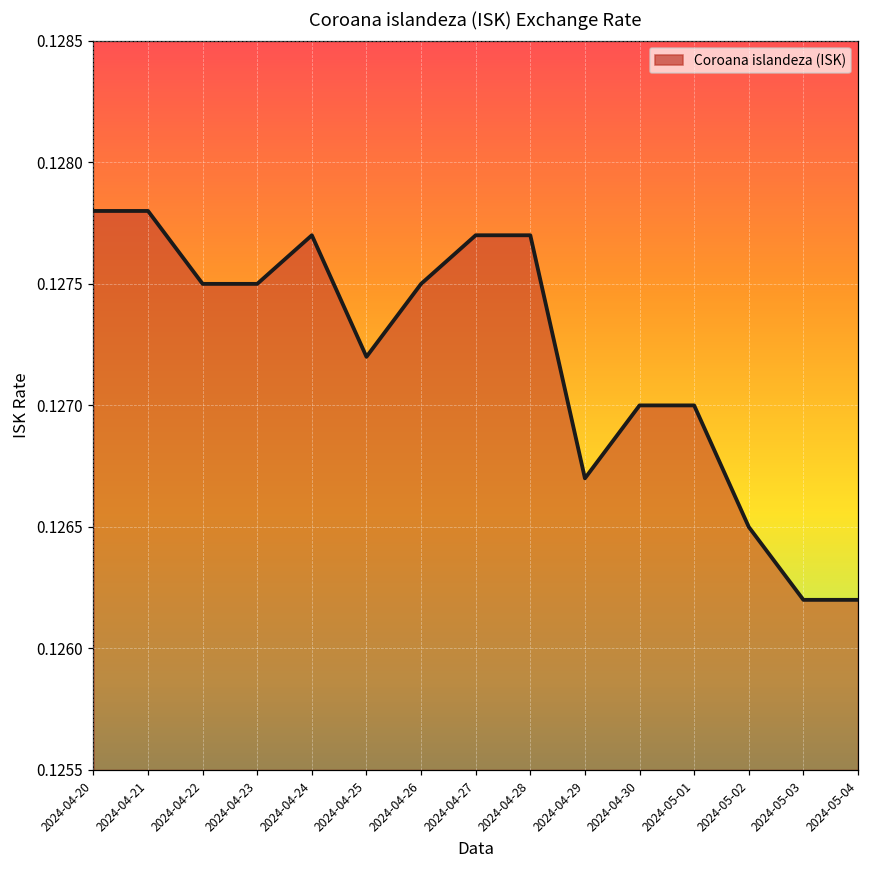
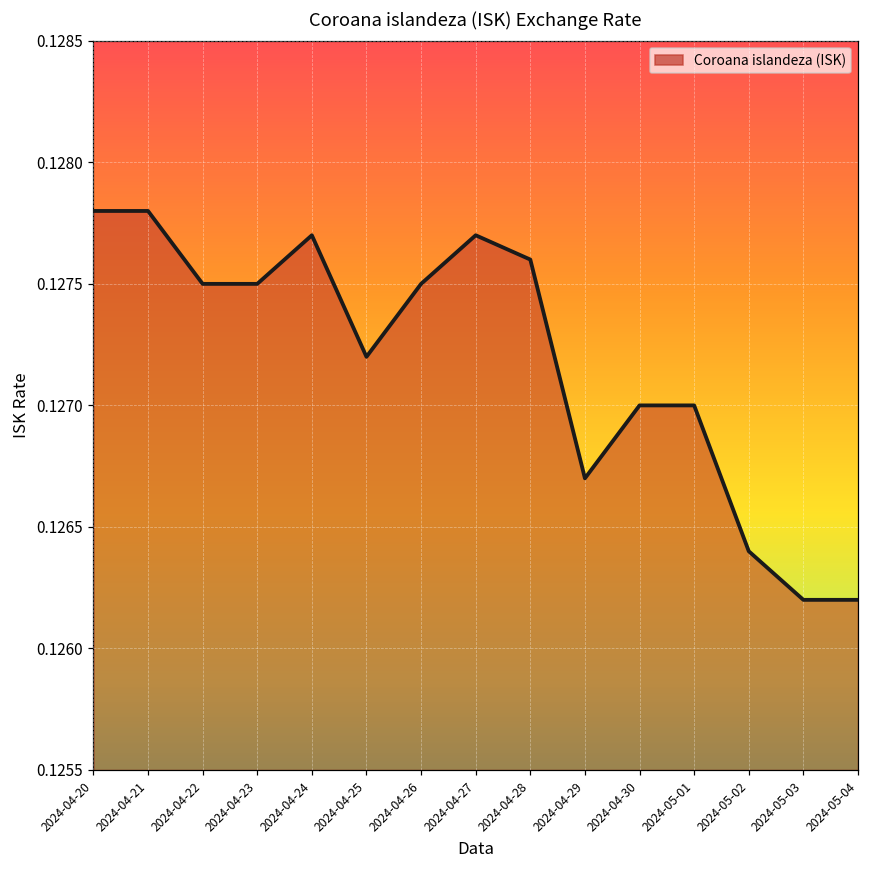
2024-04-28: 0.1277 -> 0.1276
2024-05-02: 0.1265 -> 0.1264
